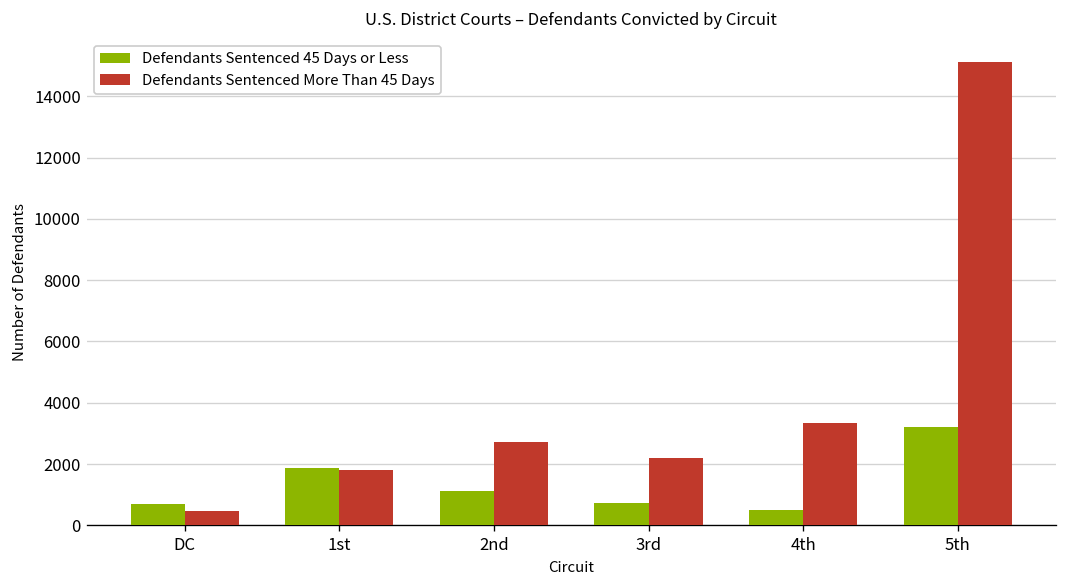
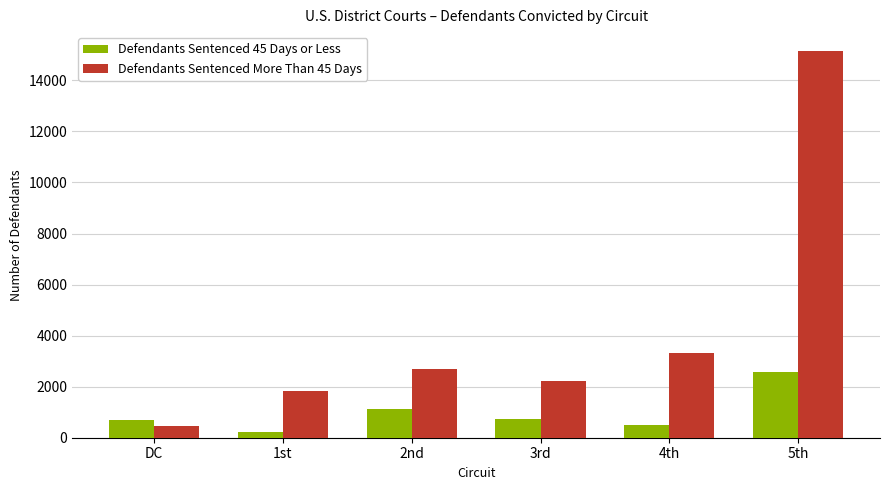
Defendants Sentenced 45 Days or Less, 1st: 1900 -> 200
Defendants Sentenced 45 Days or Less, 5th: 3200 -> 2600
